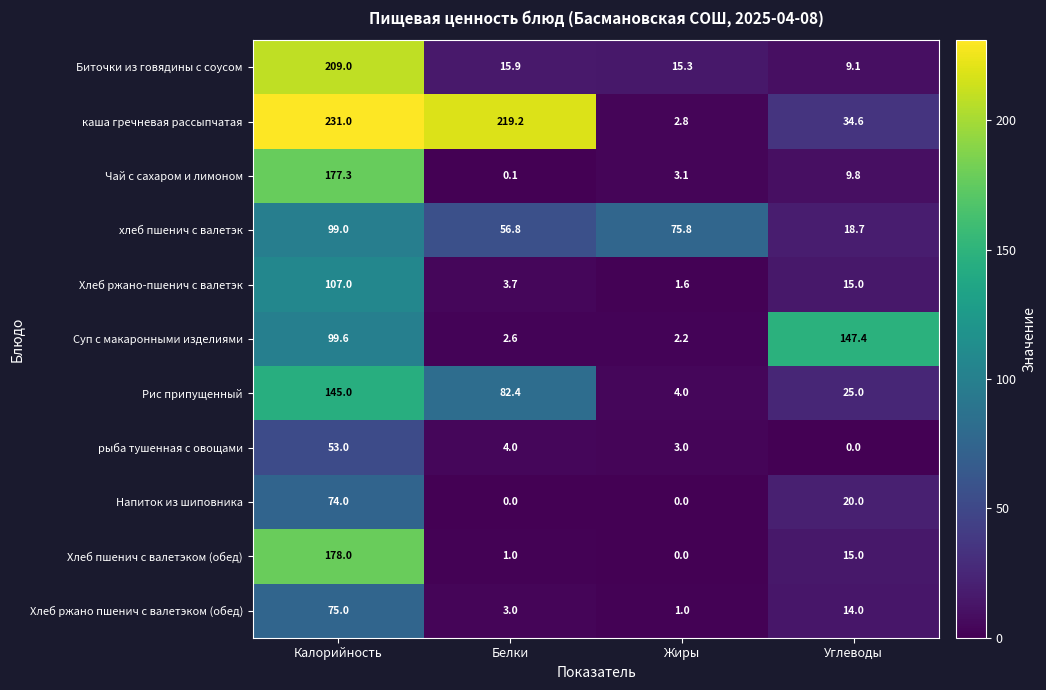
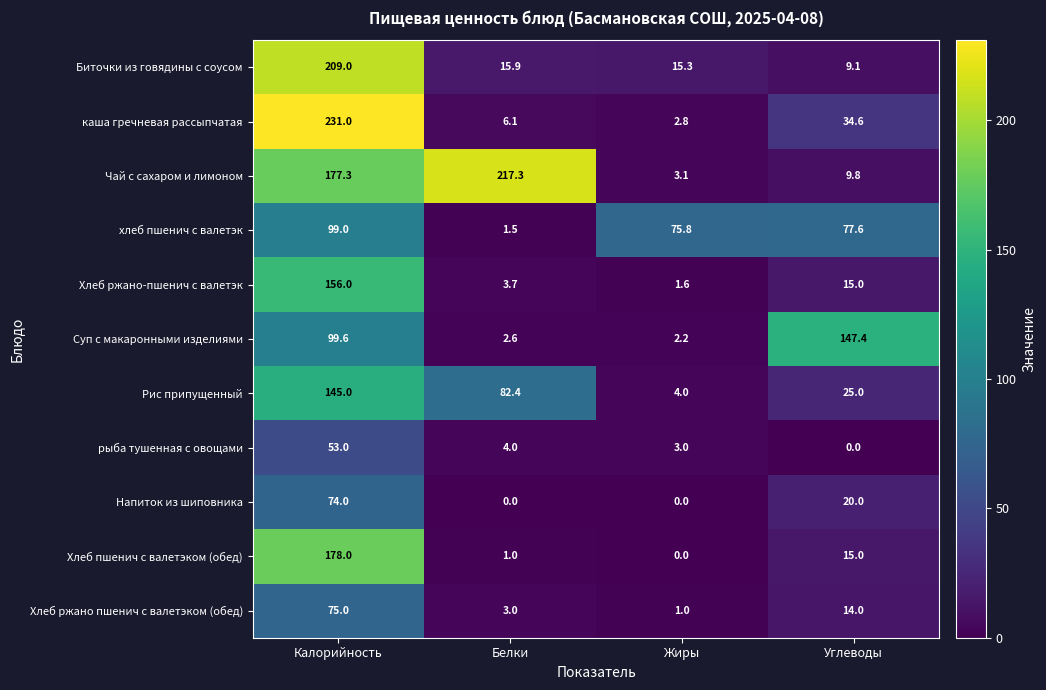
каша гречневая рассыпчатая, Белки: 219.2 -> 6.1
Чай с сахаром и лимоном, Белки: 0.1 -> 217.3
хлеб пшенич с валетэк, Белки: 56.8 -> 1.5
хлеб пшенич с валетэк, Углеводы: 18.7 -> 77.6
Хлеб ржано-пшенич с валетэк, Калорийность: 107.0 -> 156.0
